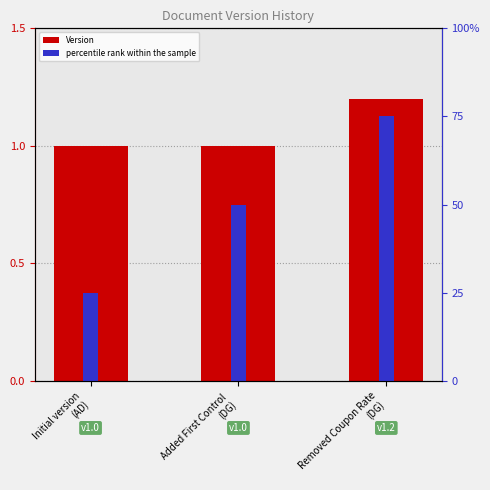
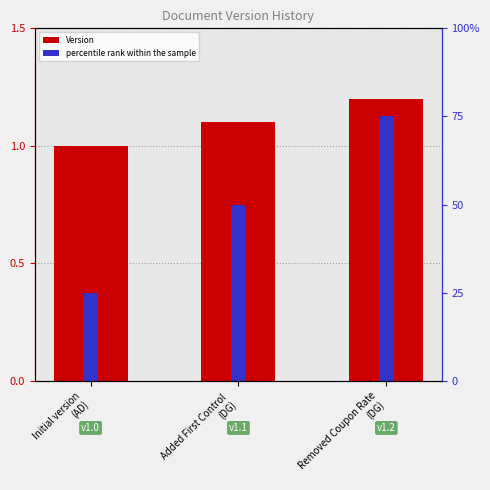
Version, Added First Control (DG): 1.0 -> 1.1
